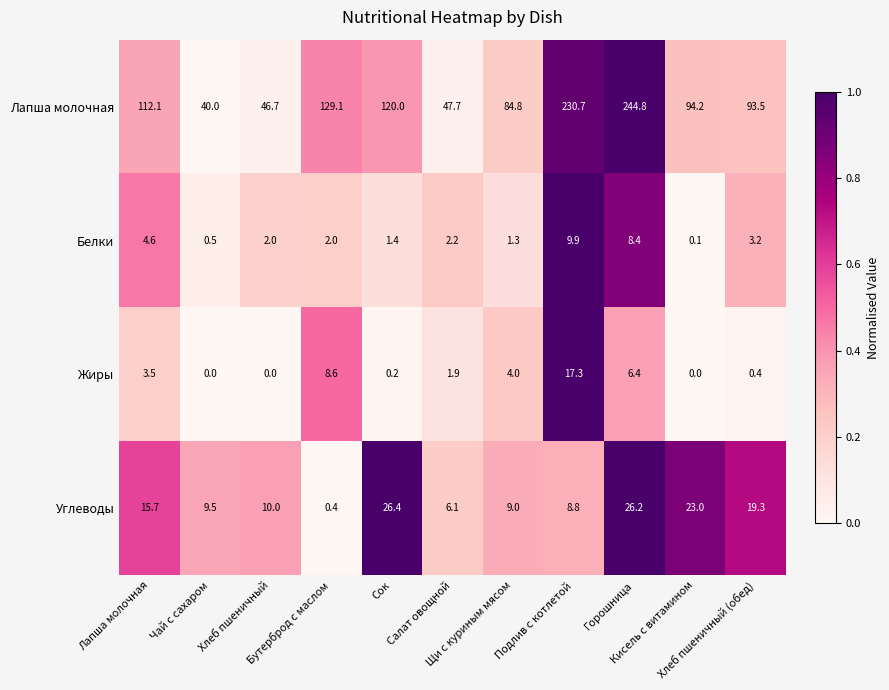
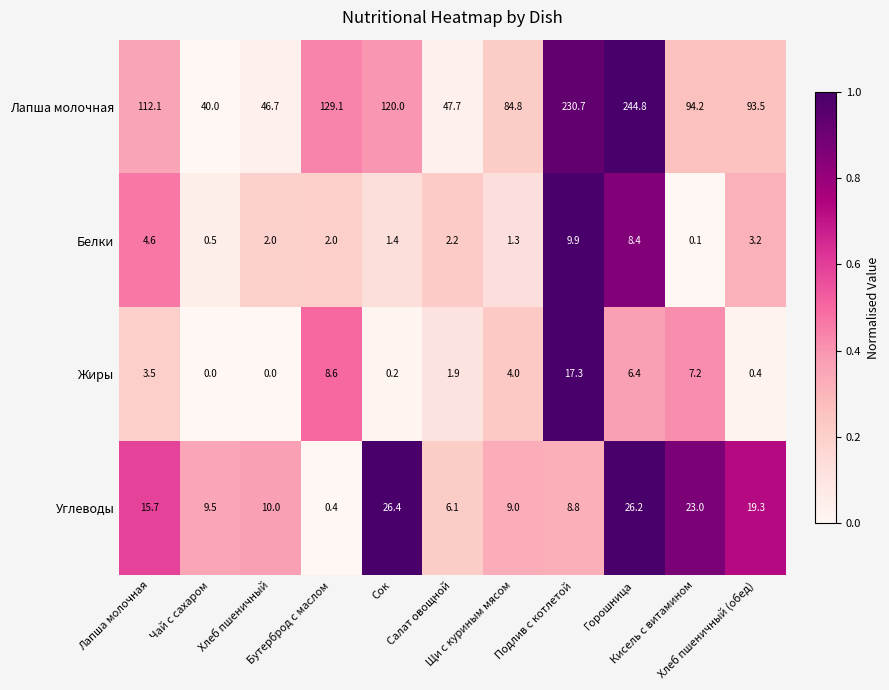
Жиры, Кисель с витамином: 0.0 -> 7.2
